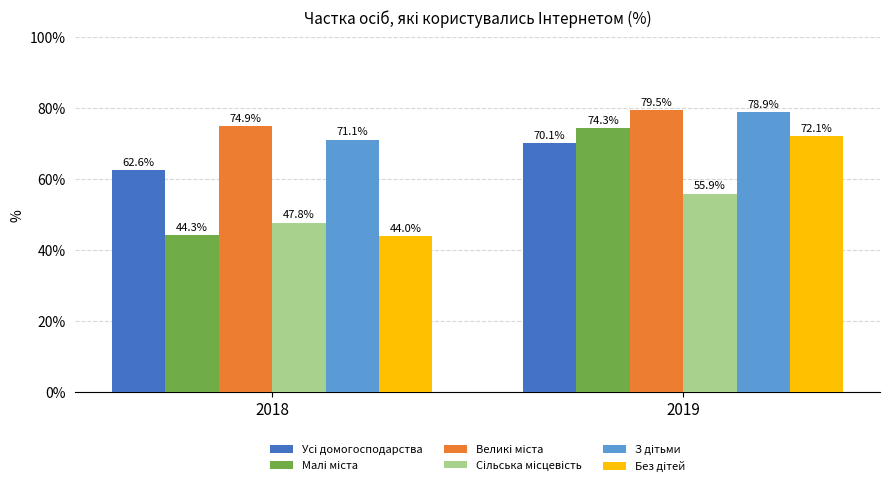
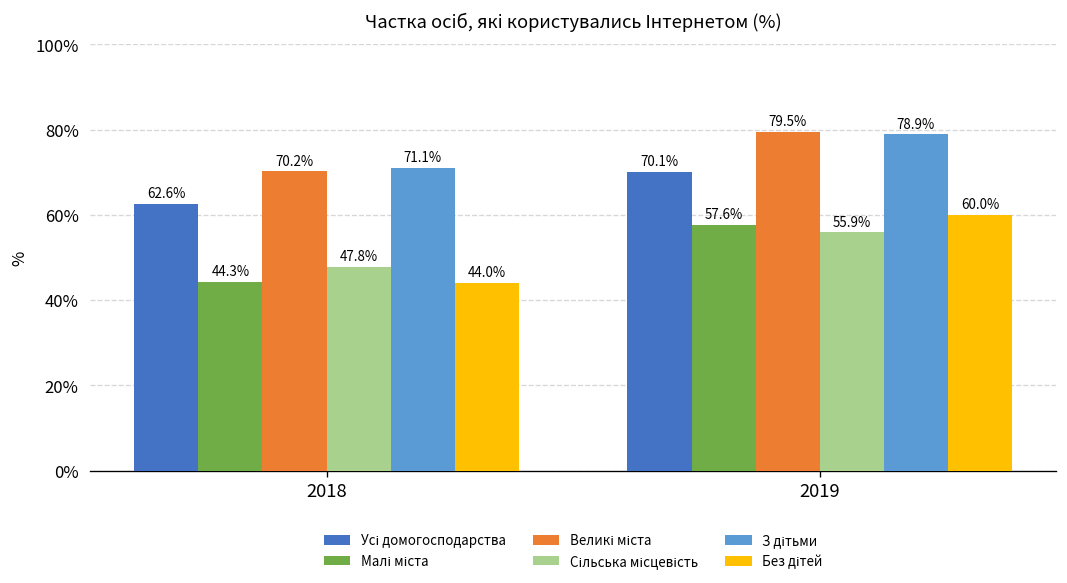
Великі міста, 2018: 74.9% -> 70.2%
Малі міста, 2019: 74.3% -> 57.6%
Без дітей, 2019: 72.1% -> 60.0%
